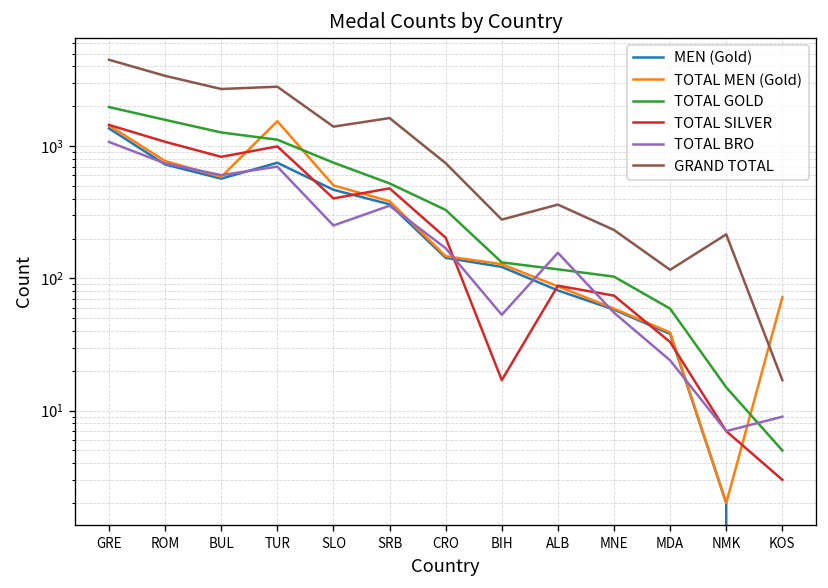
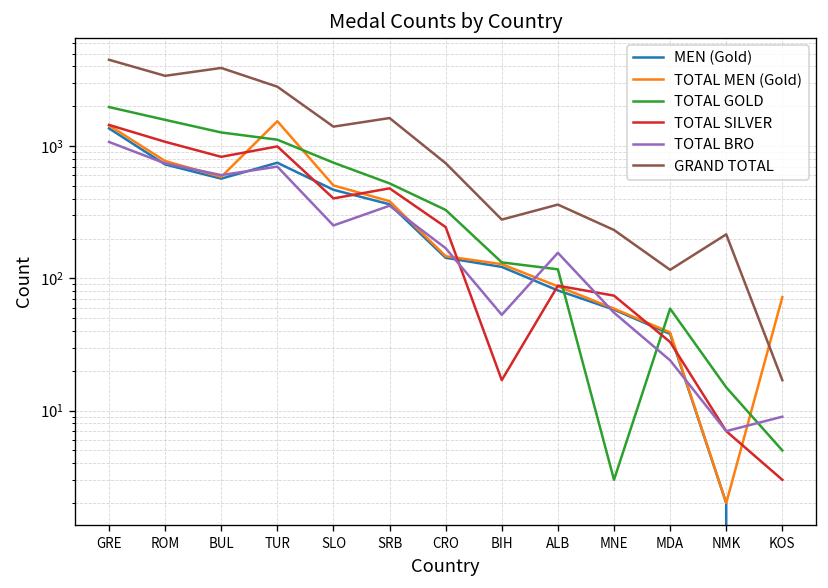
GRAND TOTAL, BUL: 2700 -> 3900
TOTAL SILVER, CRO: 200 -> 240
TOTAL GOLD, MNE: 100 -> 3
